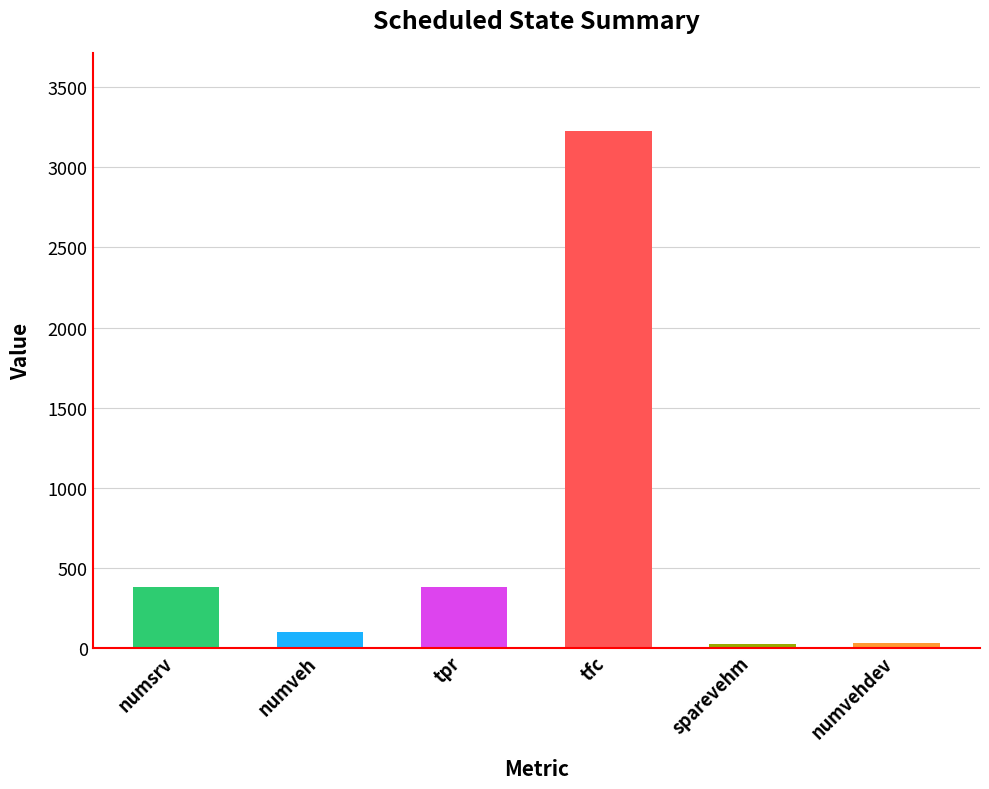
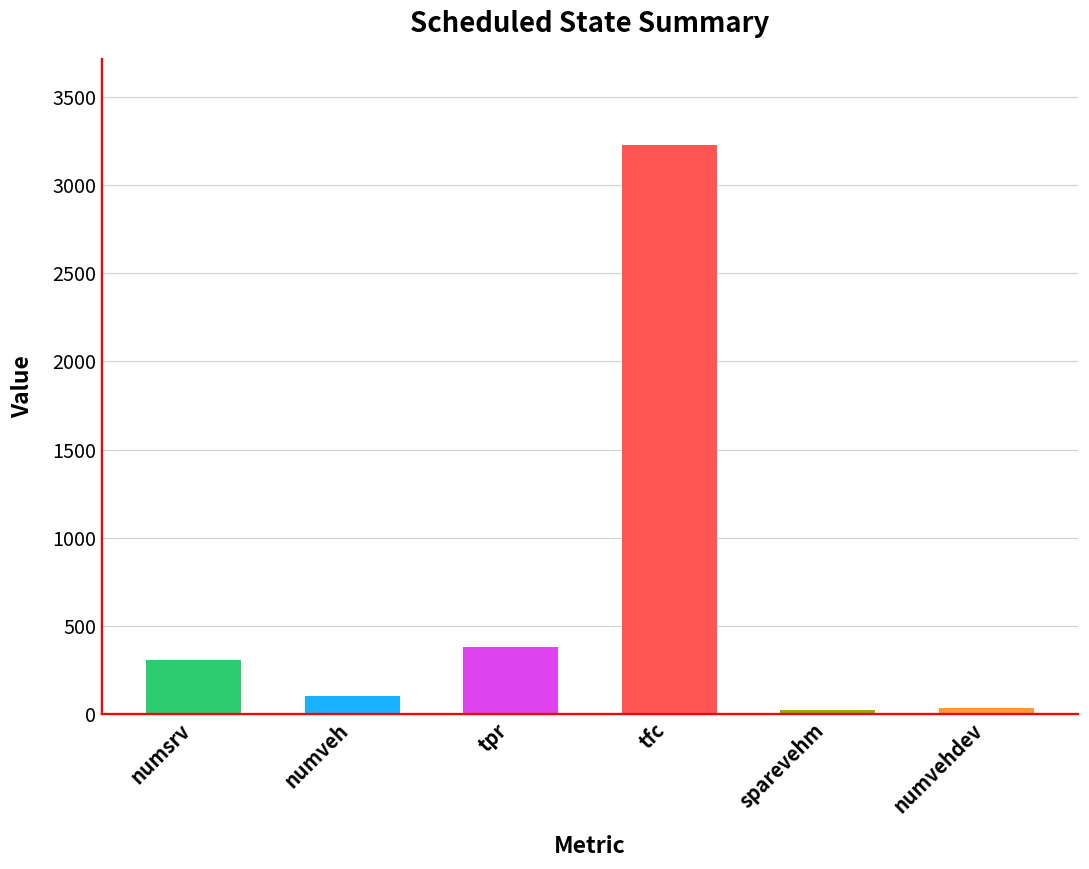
numsrv: 380 -> 310
